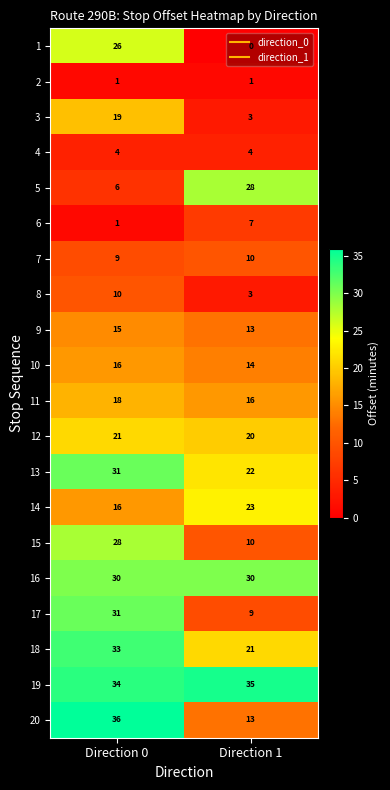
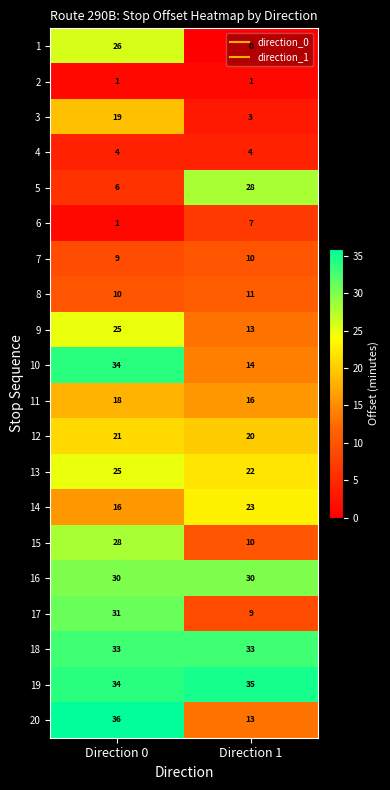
8, Direction 1: 3 -> 11
9, Direction 0: 15 -> 25
10, Direction 0: 16 -> 34
13, Direction 0: 31 -> 25
18, Direction 1: 21 -> 33
